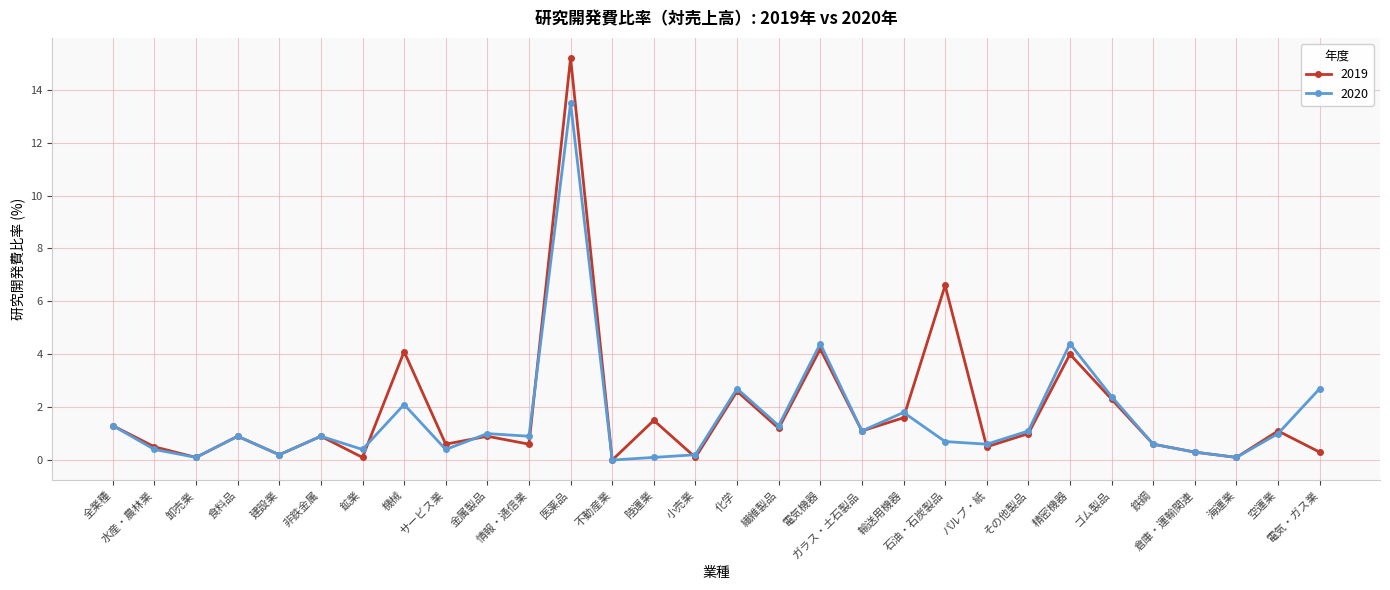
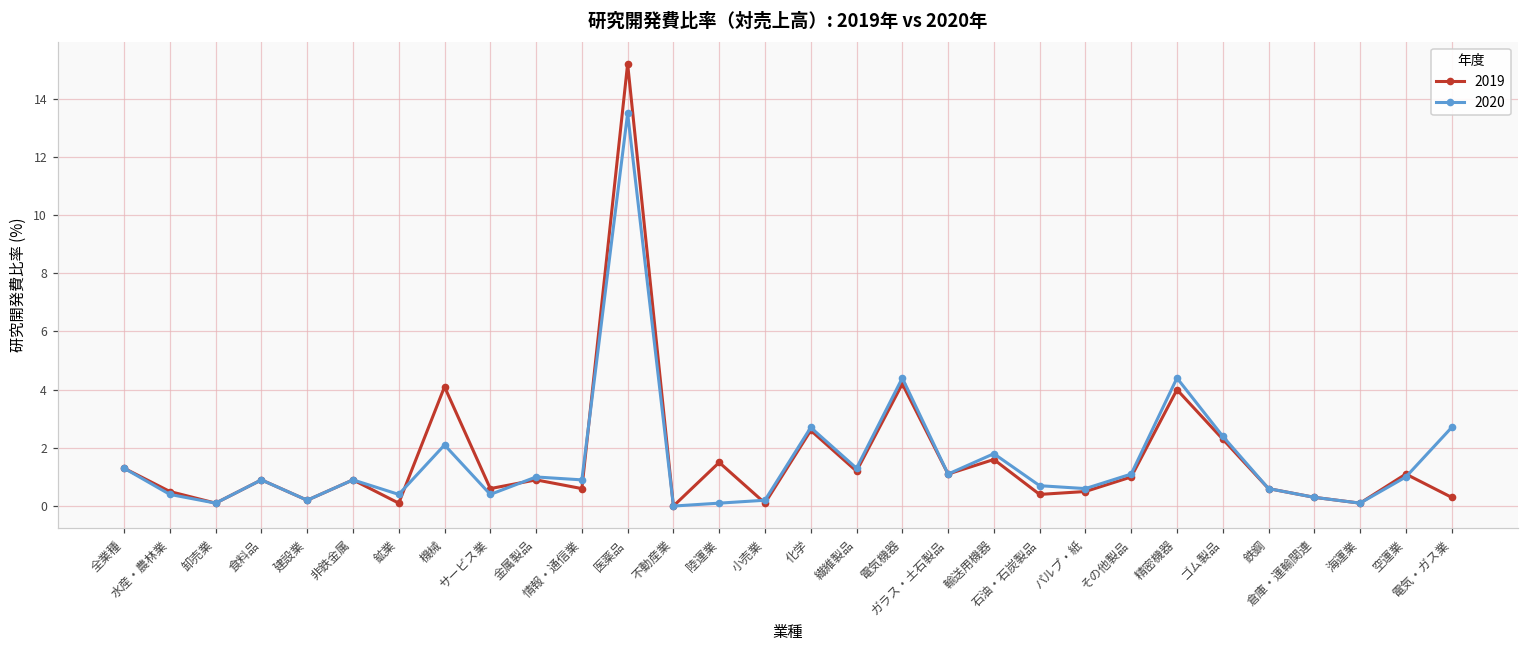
2019, 石油・石炭製品: 6.6 -> 0.4
